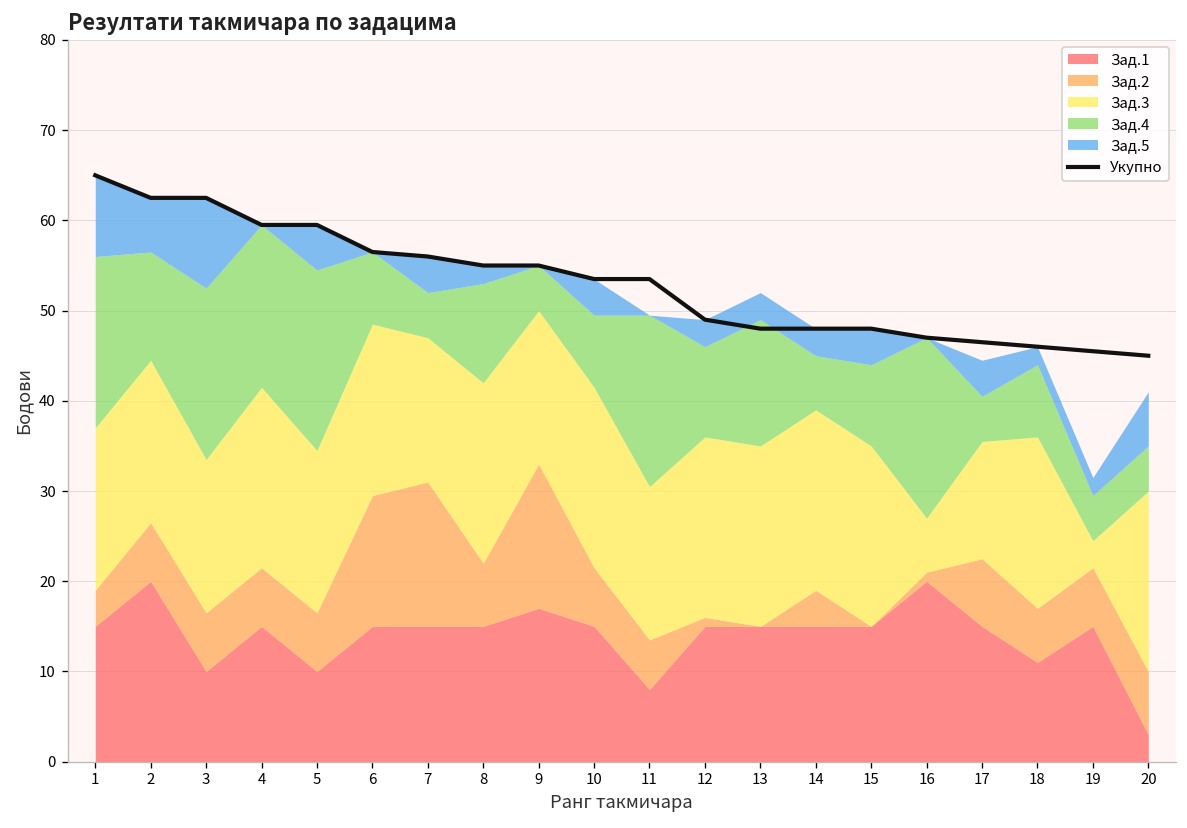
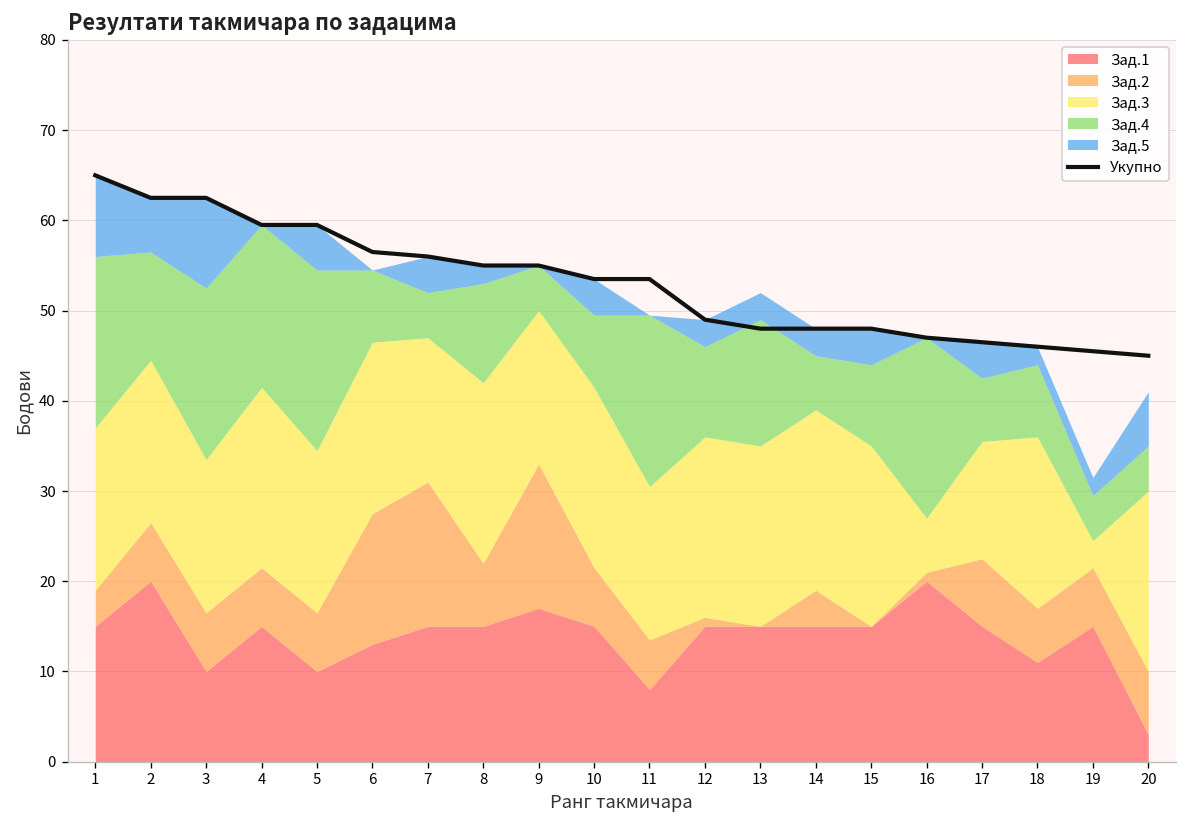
Зад.1, 6: 15 -> 13
Зад.4, 17: 5 -> 7
